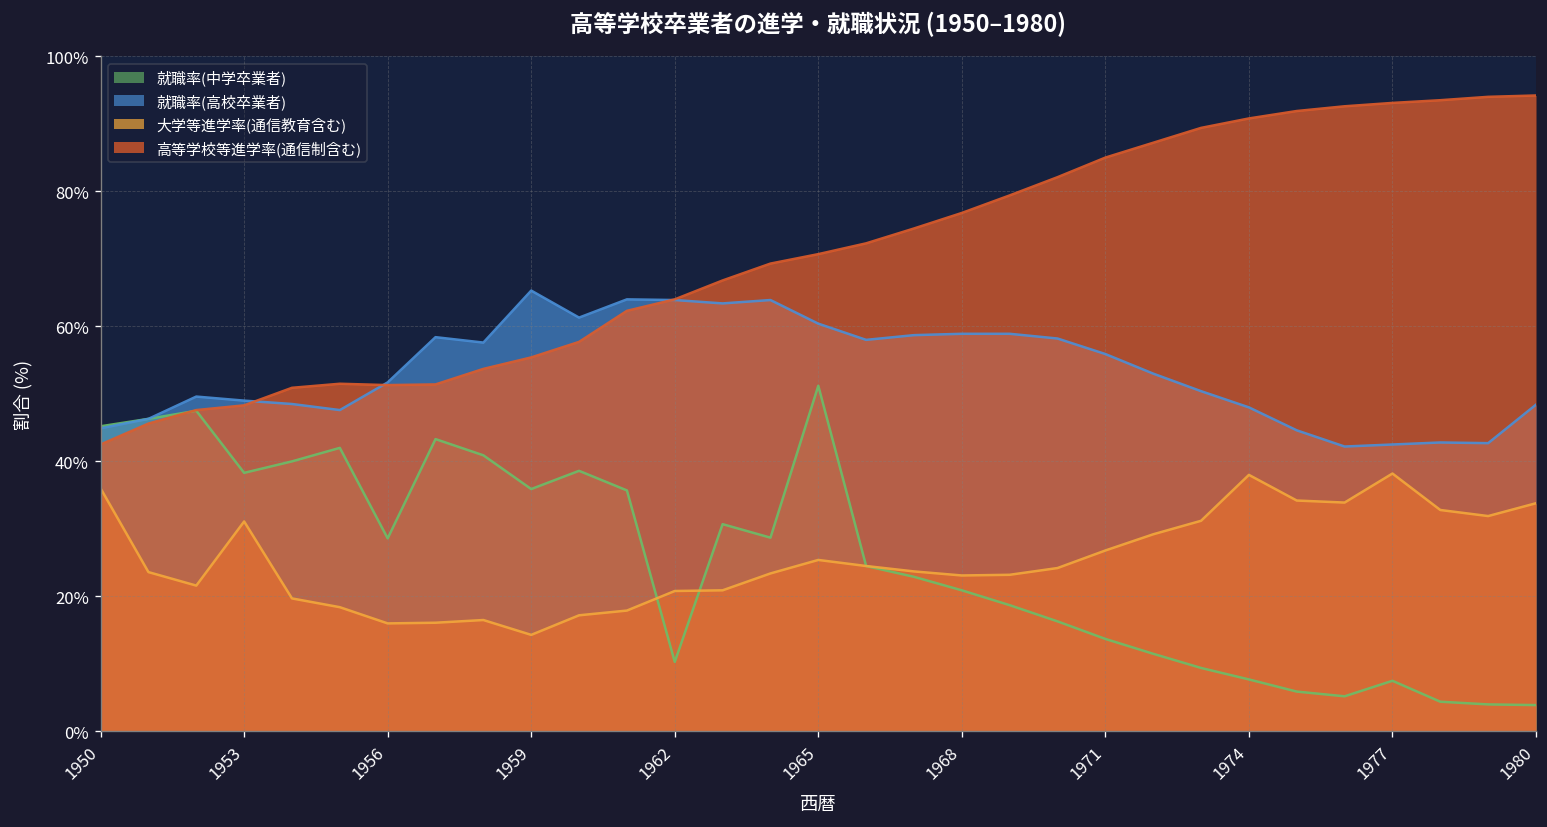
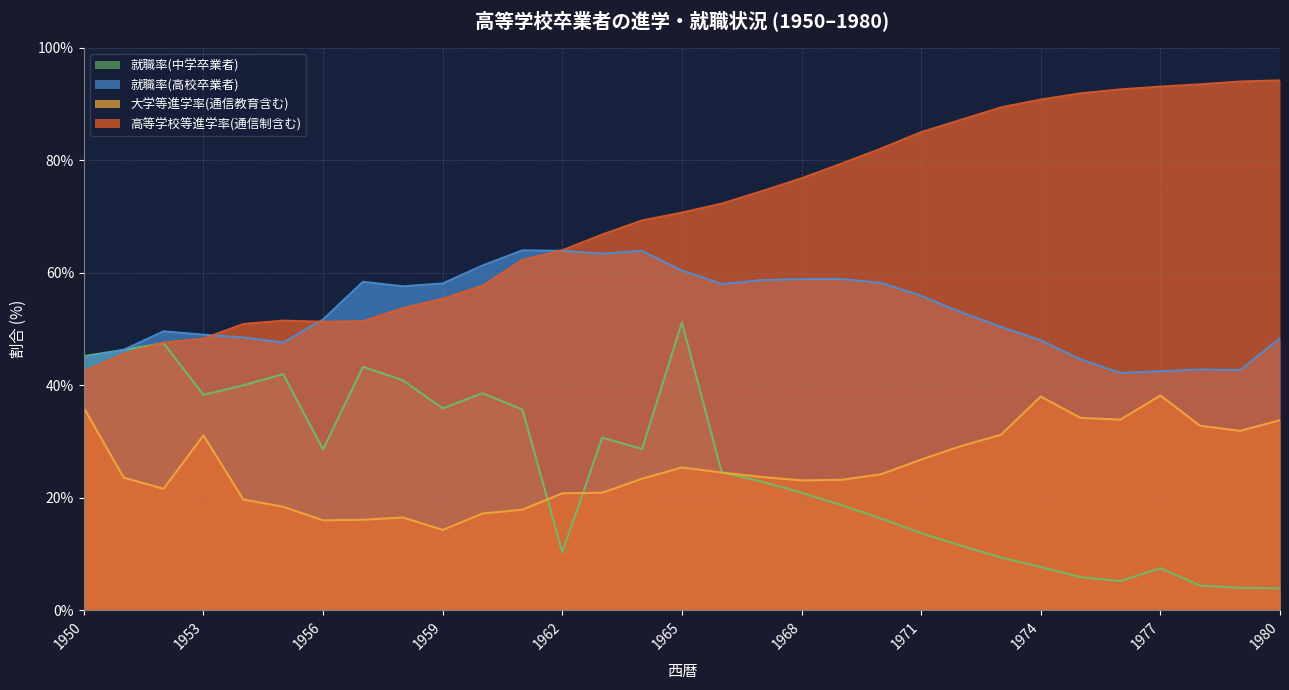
就職率(高校卒業者), 1959: 65% -> 58%
